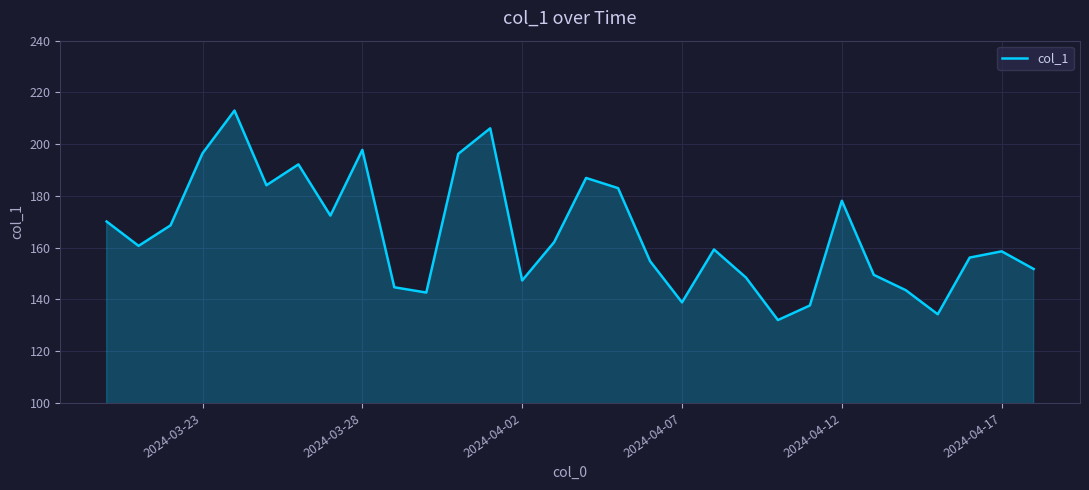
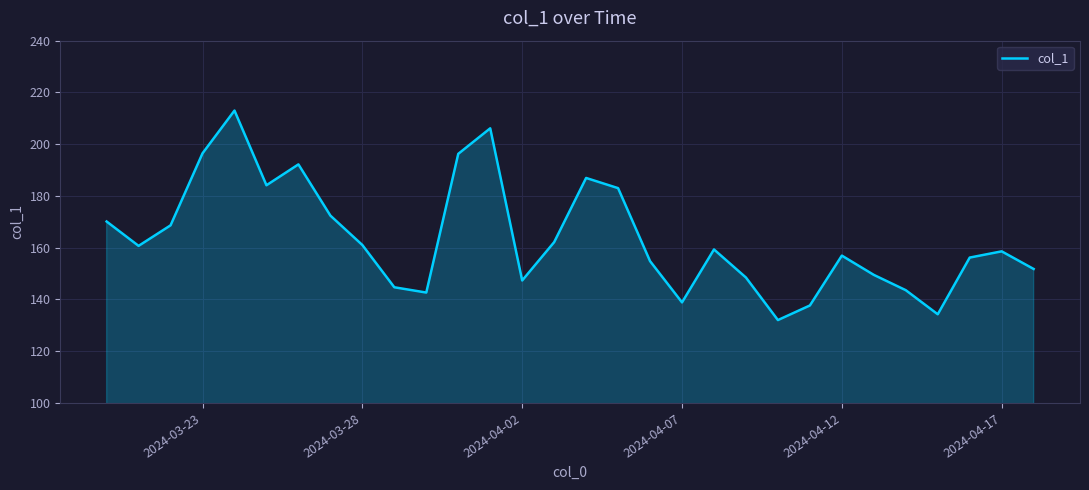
2024-03-28: 198 -> 161
2024-04-12: 178 -> 157
